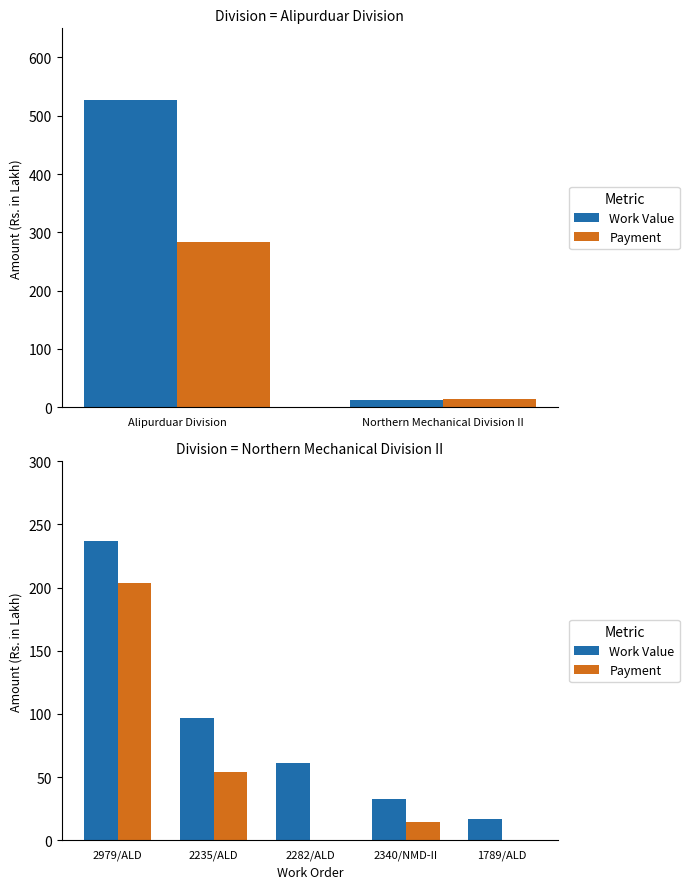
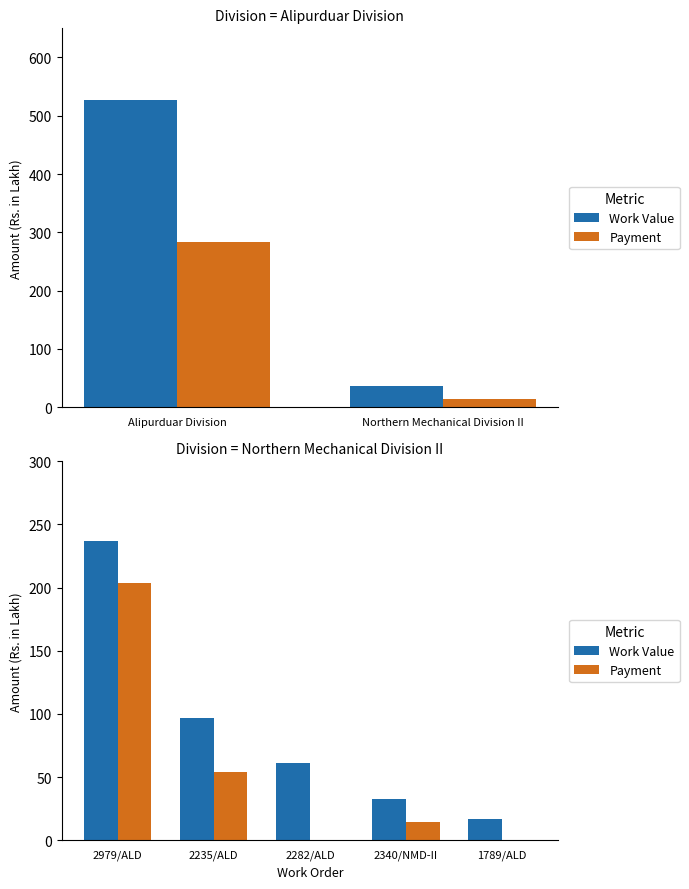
Division = Alipurduar Division, Work Value, Northern Mechanical Division II: 10 -> 40
